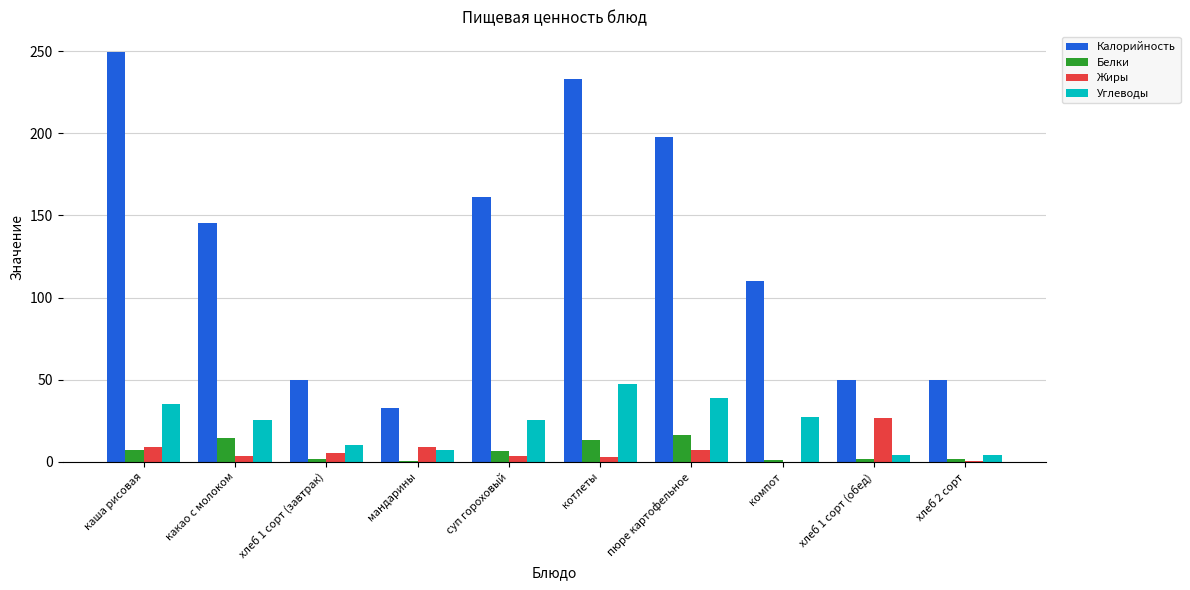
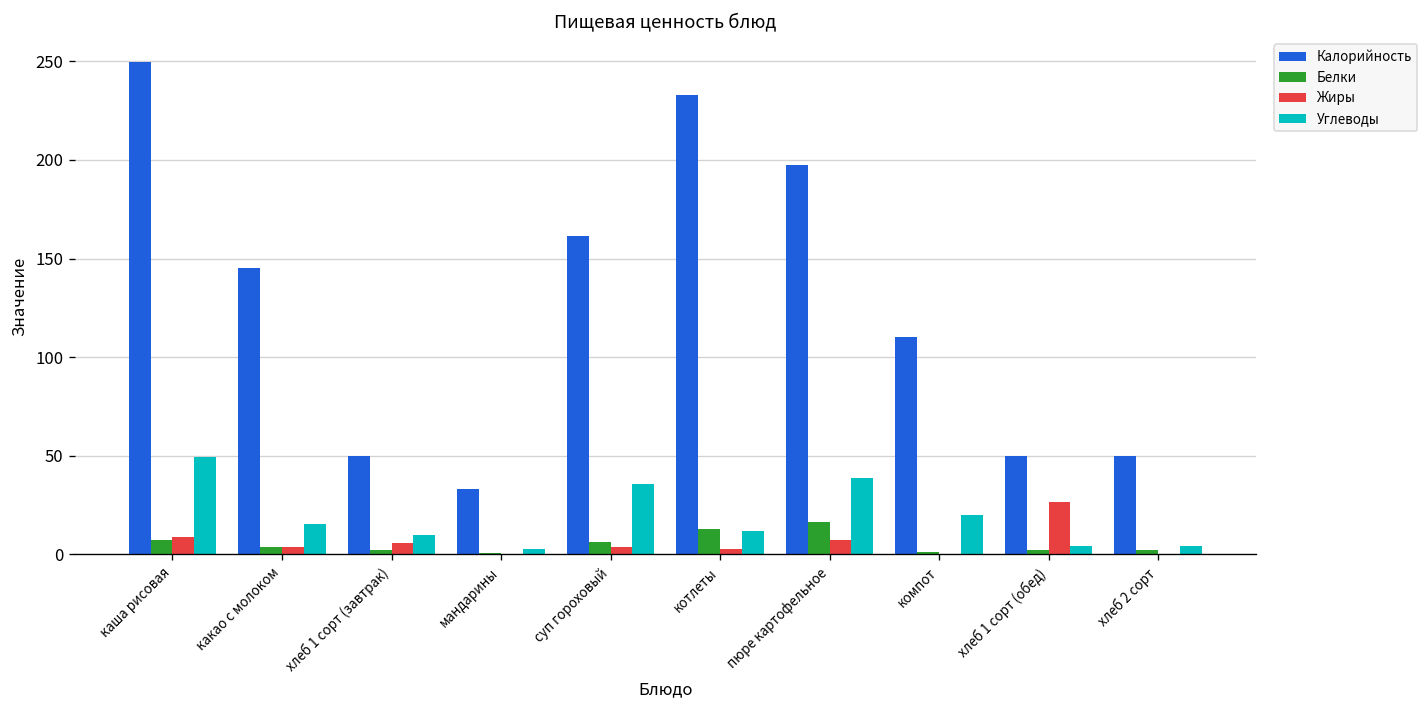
Углеводы, каша рисовая: 35 -> 49
Белки, какао с молоком: 15 -> 4
Углеводы, какао с молоком: 25 -> 15
Жиры, мандарины: 9 -> 0
Углеводы, мандарины: 8 -> 3
Углеводы, суп гороховый: 25 -> 36
Углеводы, котлеты: 47 -> 12
Углеводы, компот: 28 -> 20
